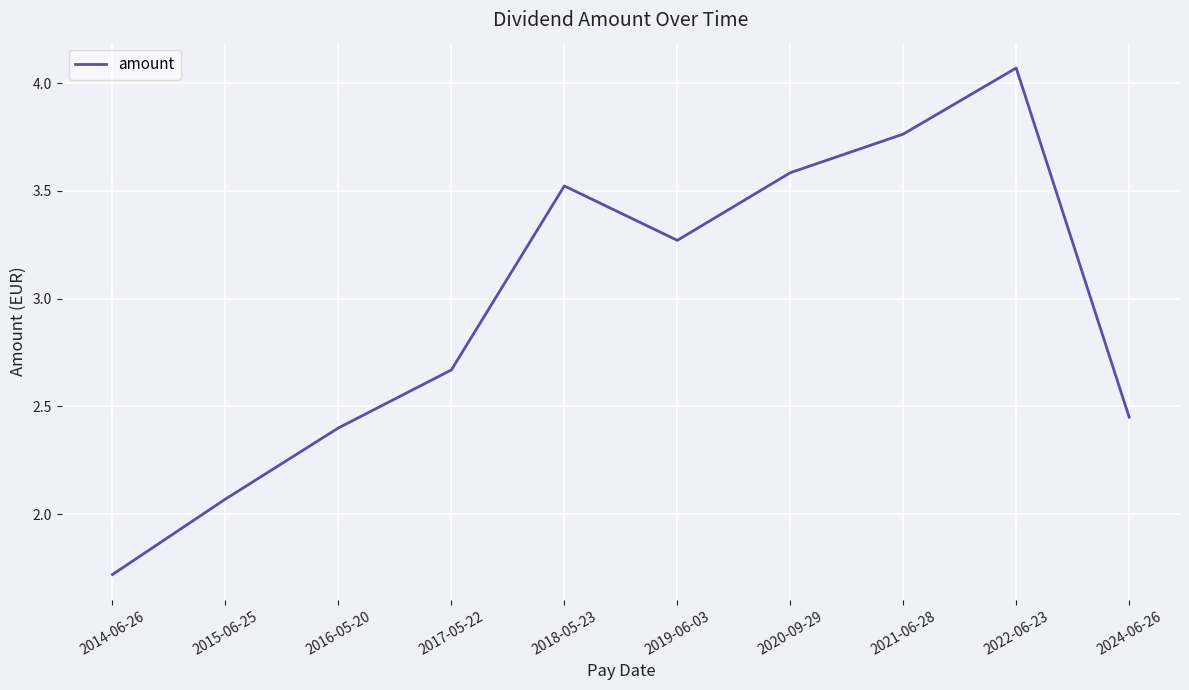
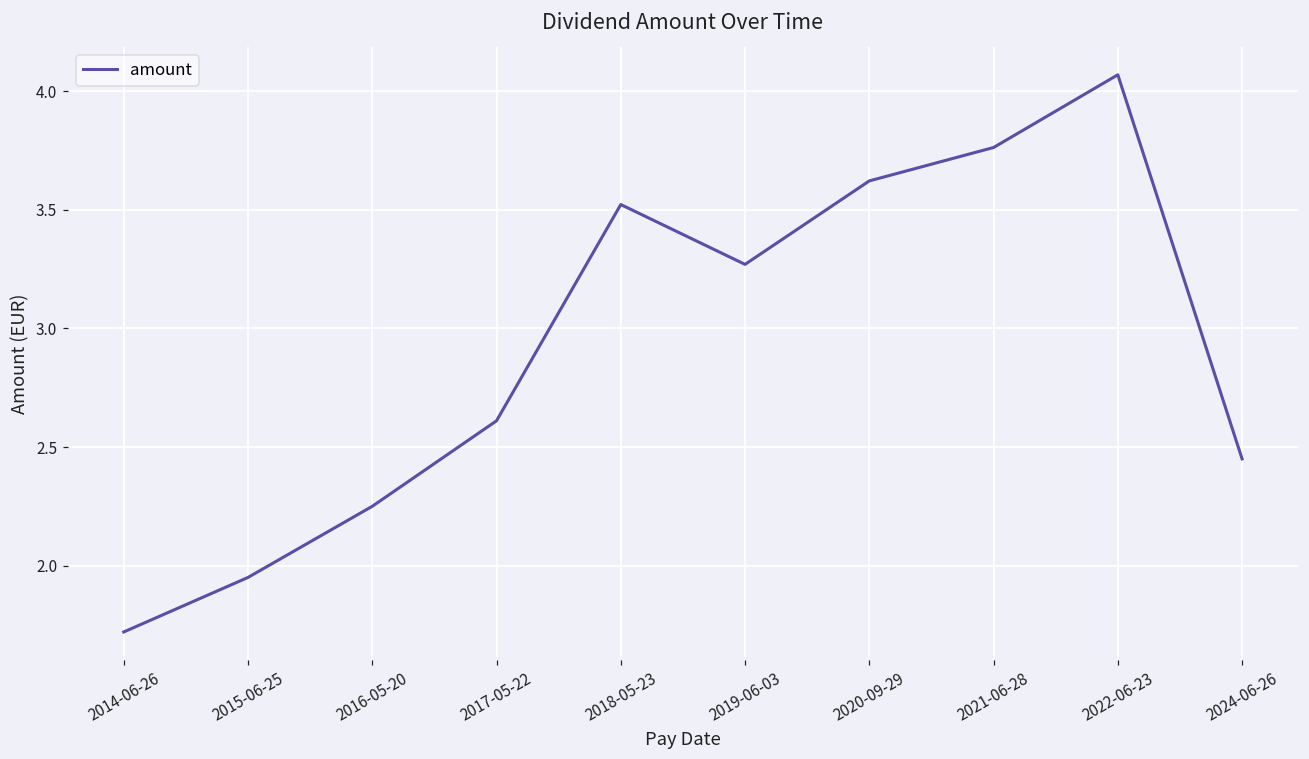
2015-06-25: 2.07 -> 1.95
2016-05-20: 2.40 -> 2.25
2017-05-22: 2.67 -> 2.61
2020-09-29: 3.58 -> 3.62
